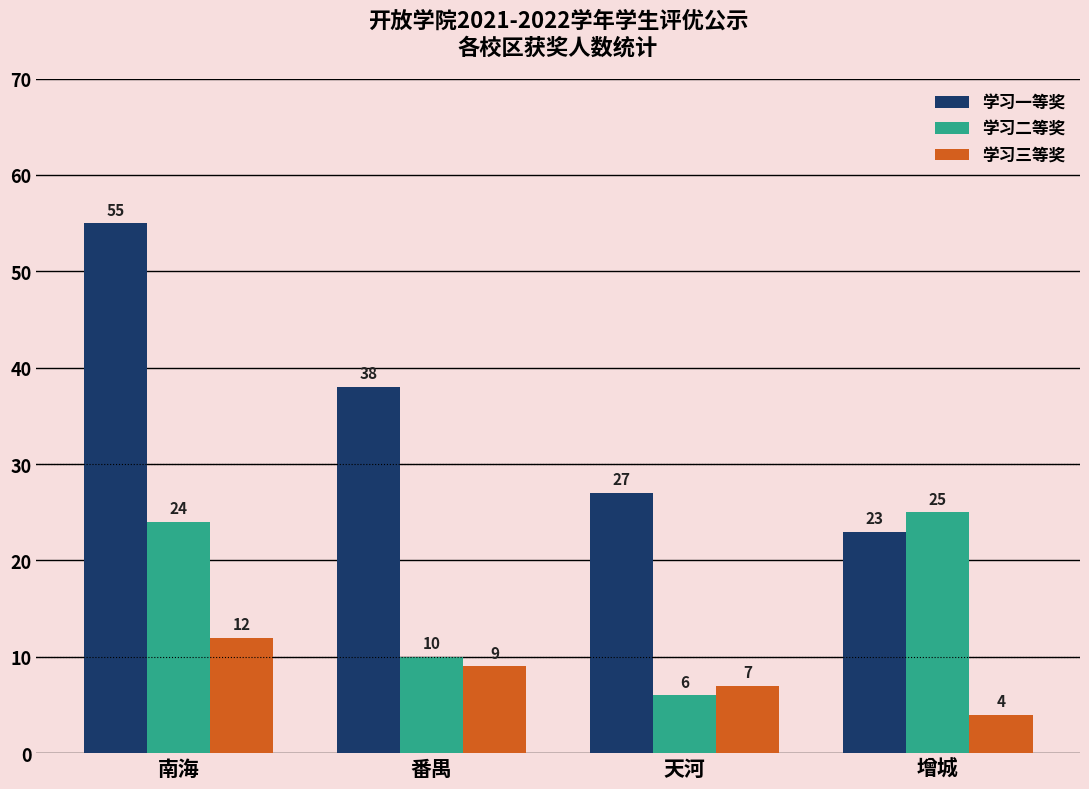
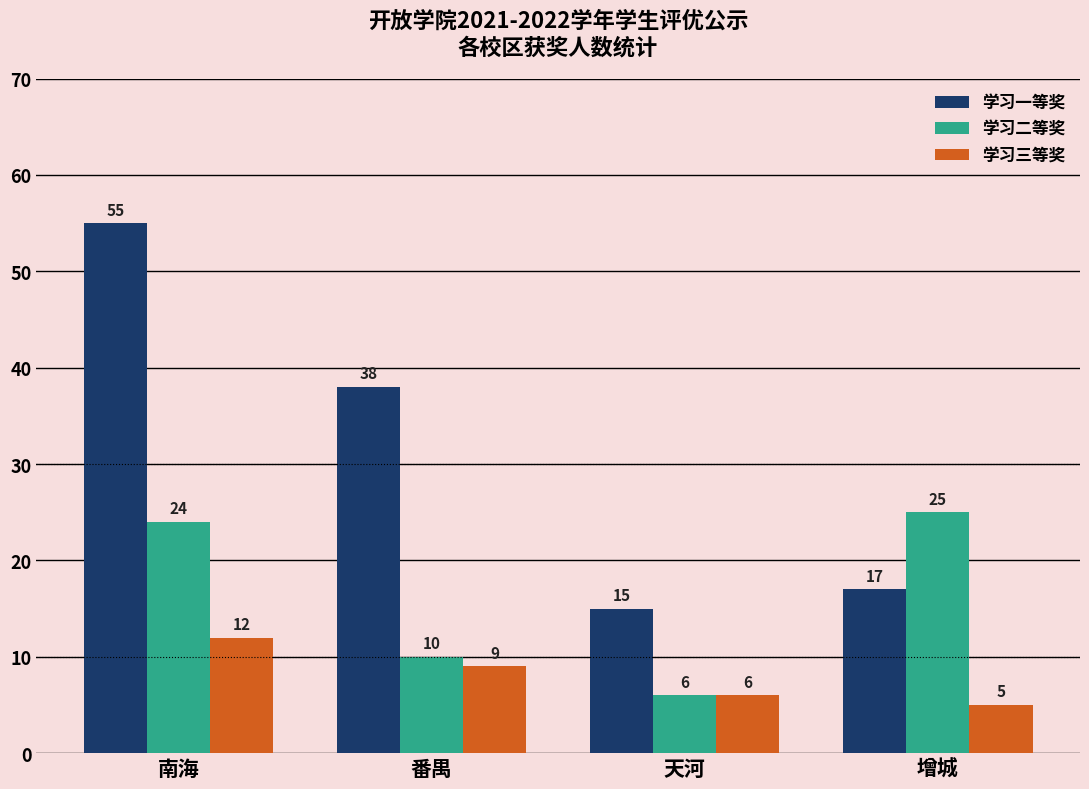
学习一等奖, 天河: 27 -> 15
学习三等奖, 天河: 7 -> 6
学习一等奖, 增城: 23 -> 17
学习三等奖, 增城: 4 -> 5
